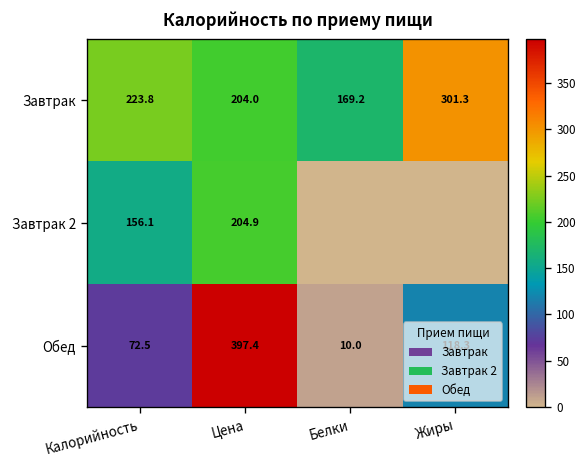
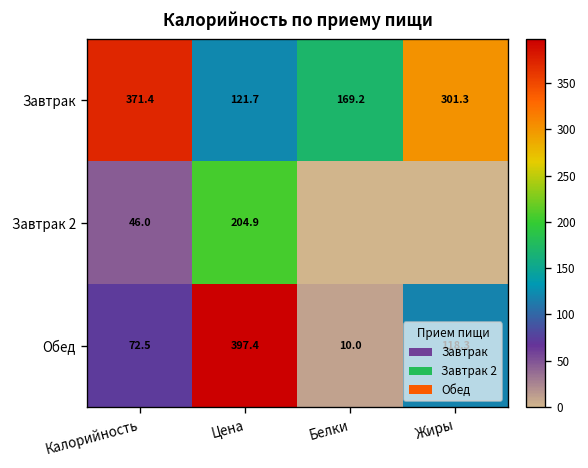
Завтрак, Калорийность: 223.8 -> 371.4
Завтрак, Цена: 204.0 -> 121.7
Завтрак 2, Калорийность: 156.1 -> 46.0
